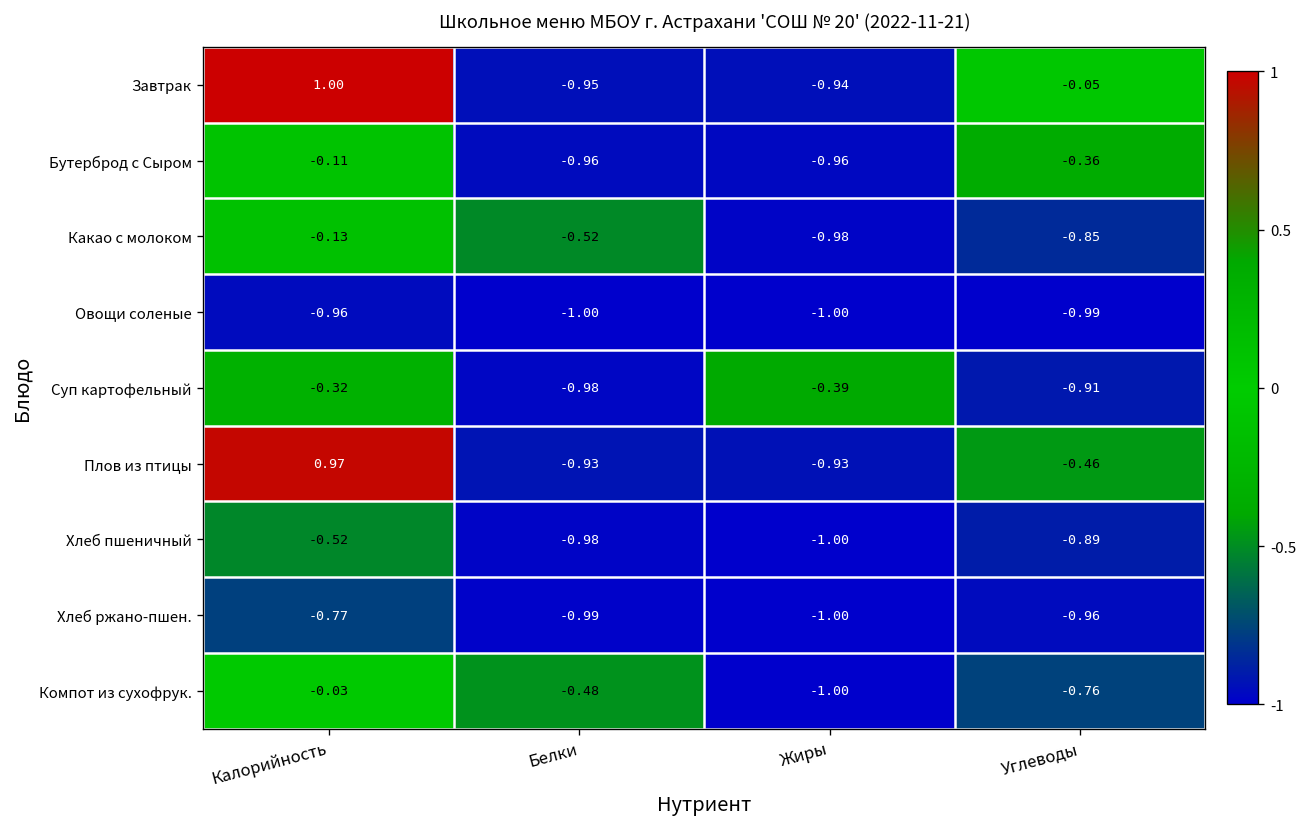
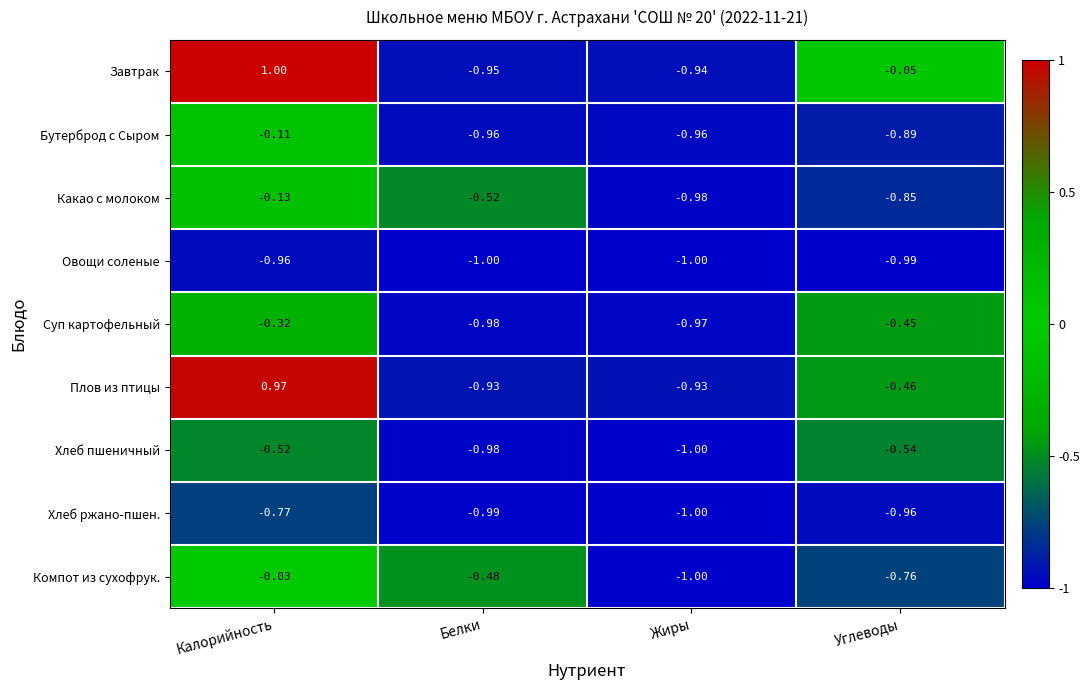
Бутерброд с Сыром, Углеводы: -0.36 -> -0.89
Суп картофельный, Жиры: -0.39 -> -0.97
Суп картофельный, Углеводы: -0.91 -> -0.45
Хлеб пшеничный, Углеводы: -0.89 -> -0.54
